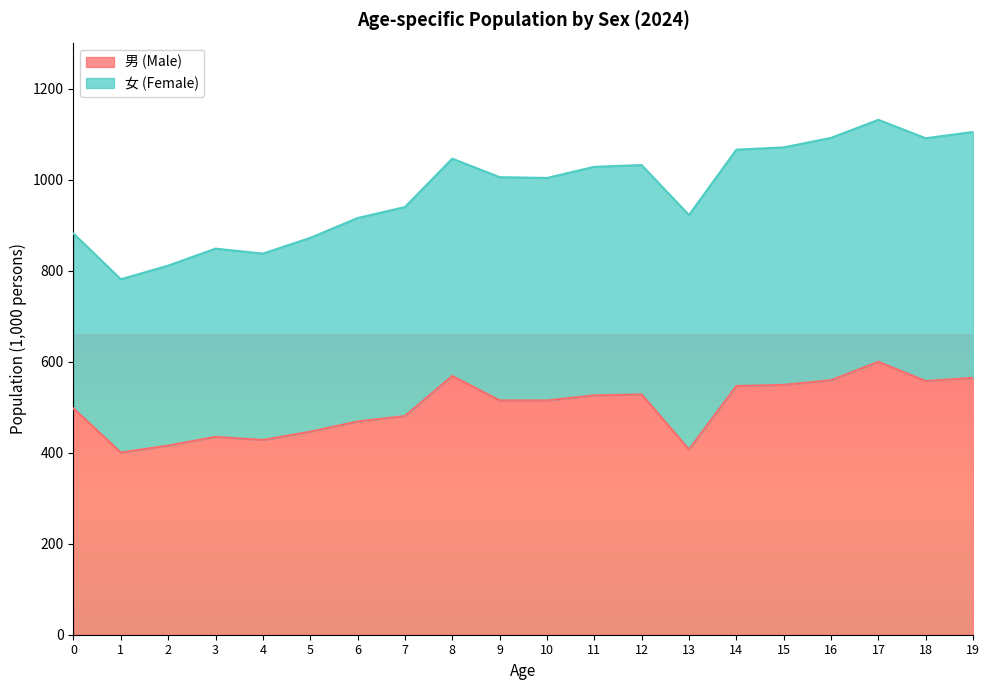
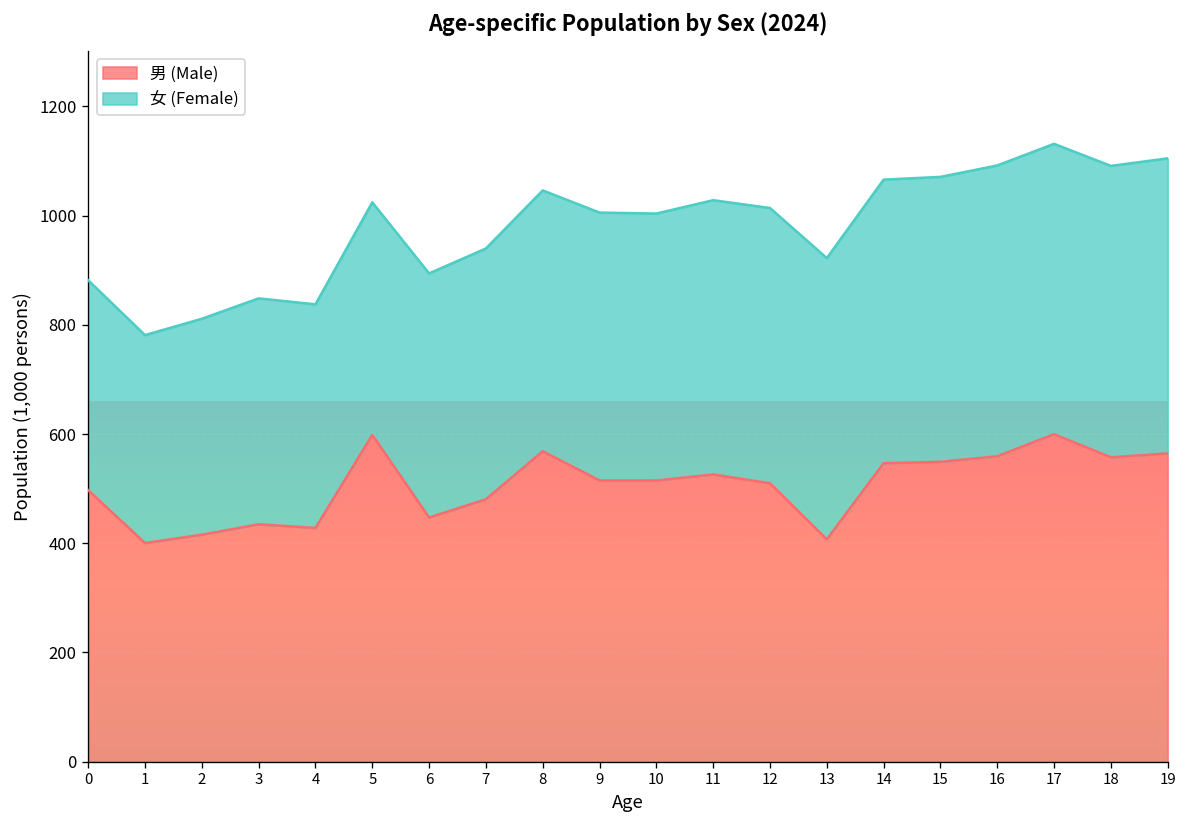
男 (Male), 5: 450 -> 600
男 (Male), 6: 470 -> 450
男 (Male), 12: 530 -> 510
